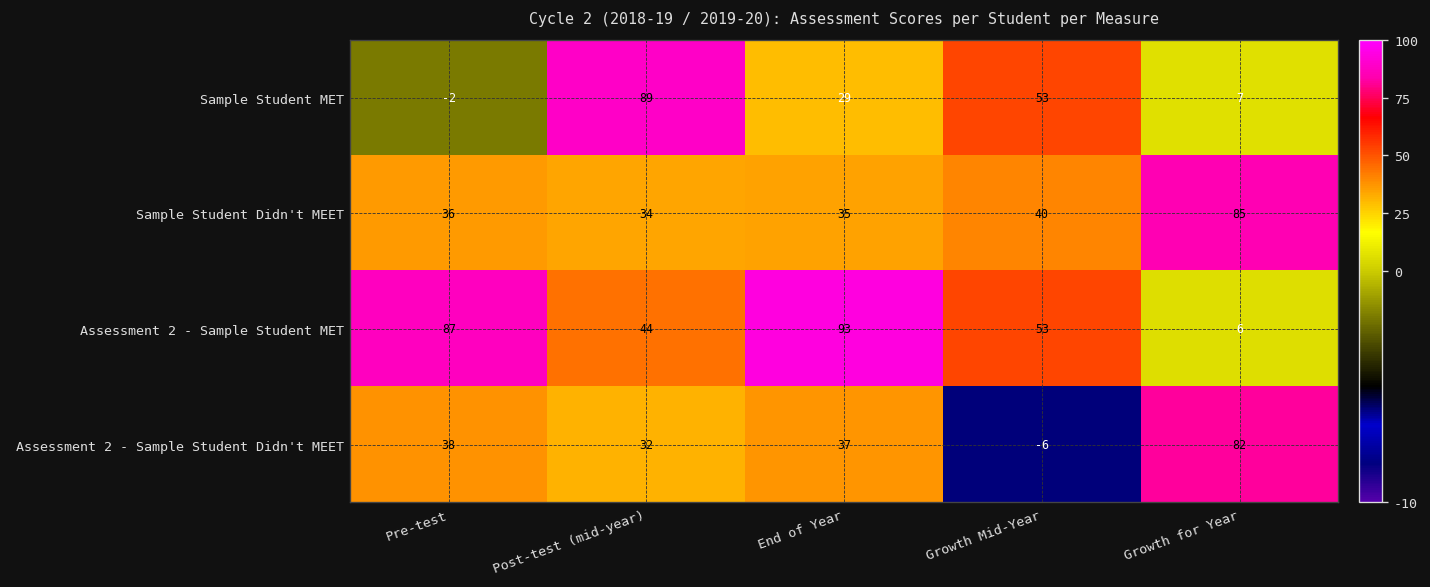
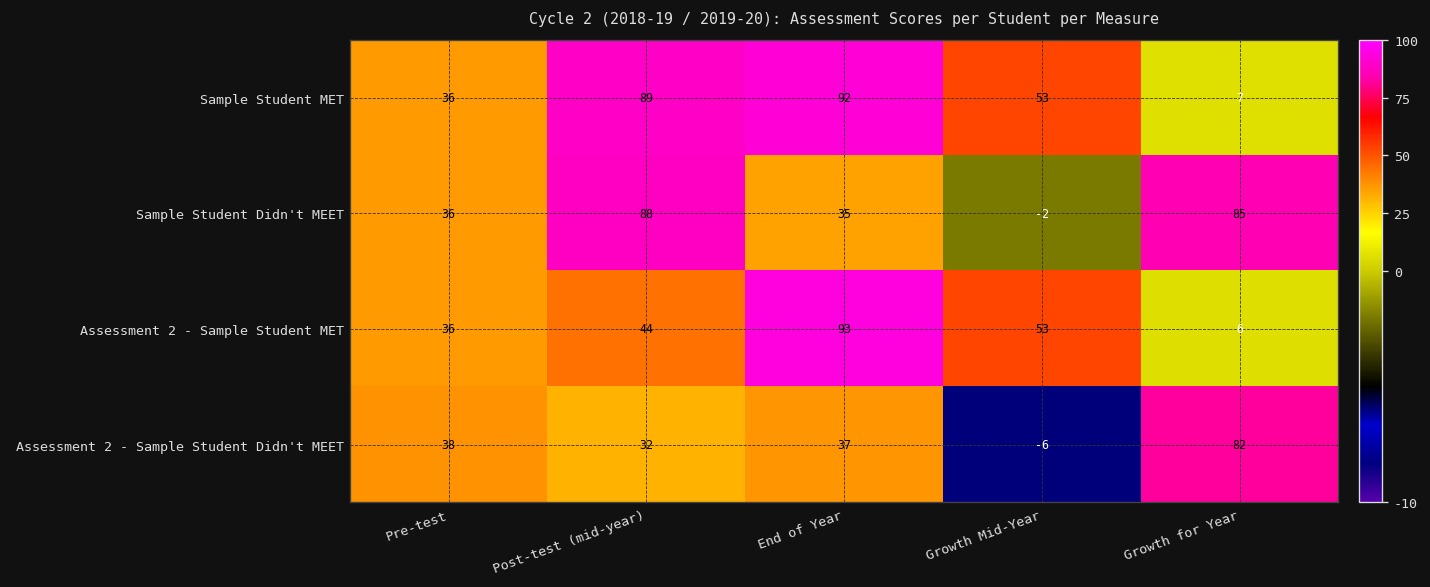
Sample Student MET, Pre-test: -2 -> 36
Sample Student MET, End of Year: 29 -> 92
Sample Student Didn't MEET, Post-test (mid-year): 34 -> 88
Sample Student Didn't MEET, Growth Mid-Year: 40 -> -2
Assessment 2 - Sample Student MET, Pre-test: 87 -> 36
